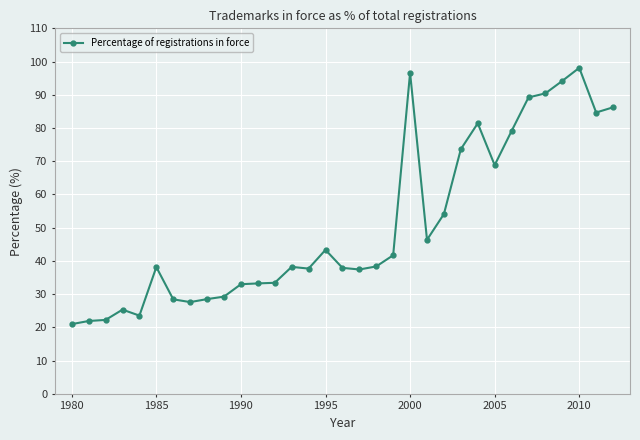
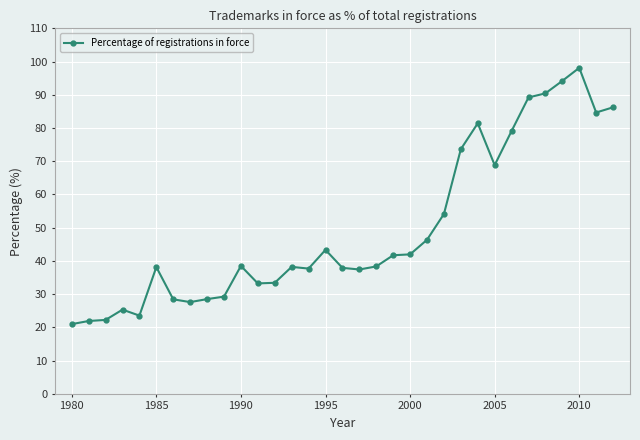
1990: 33 -> 38
2000: 97 -> 42
